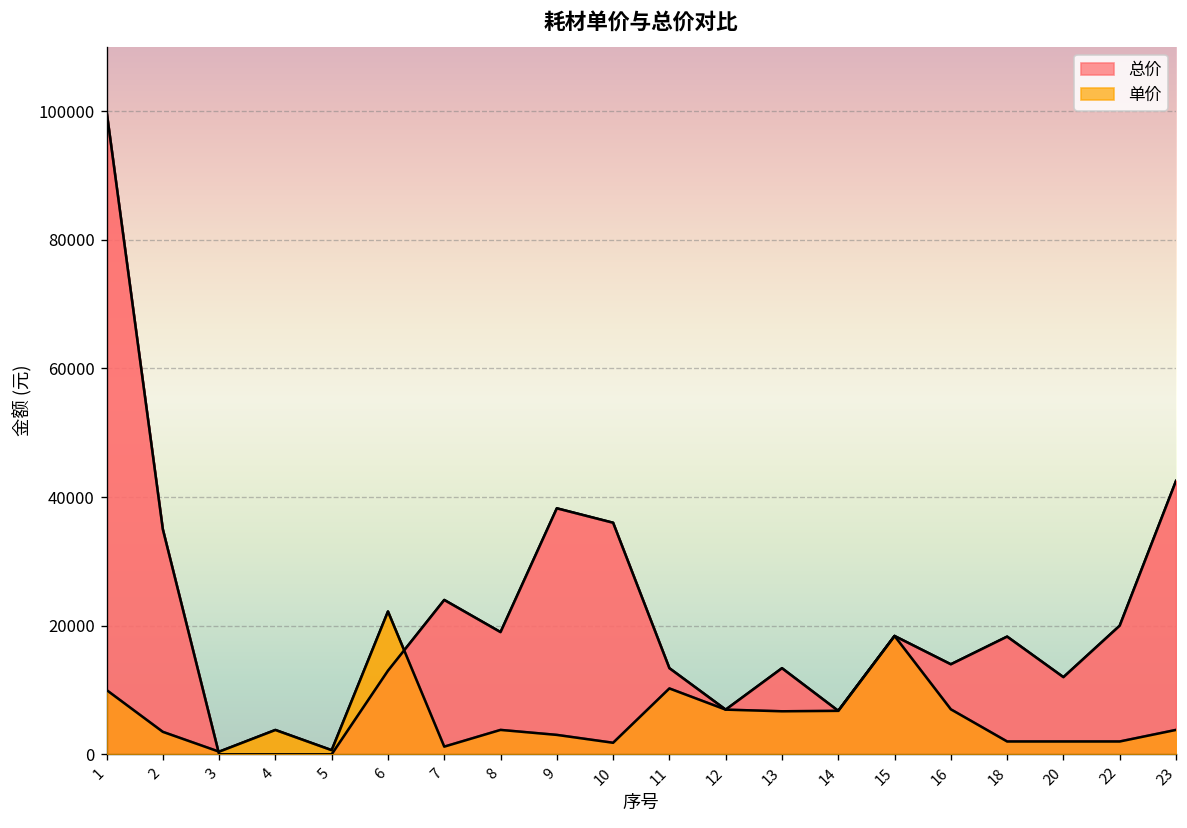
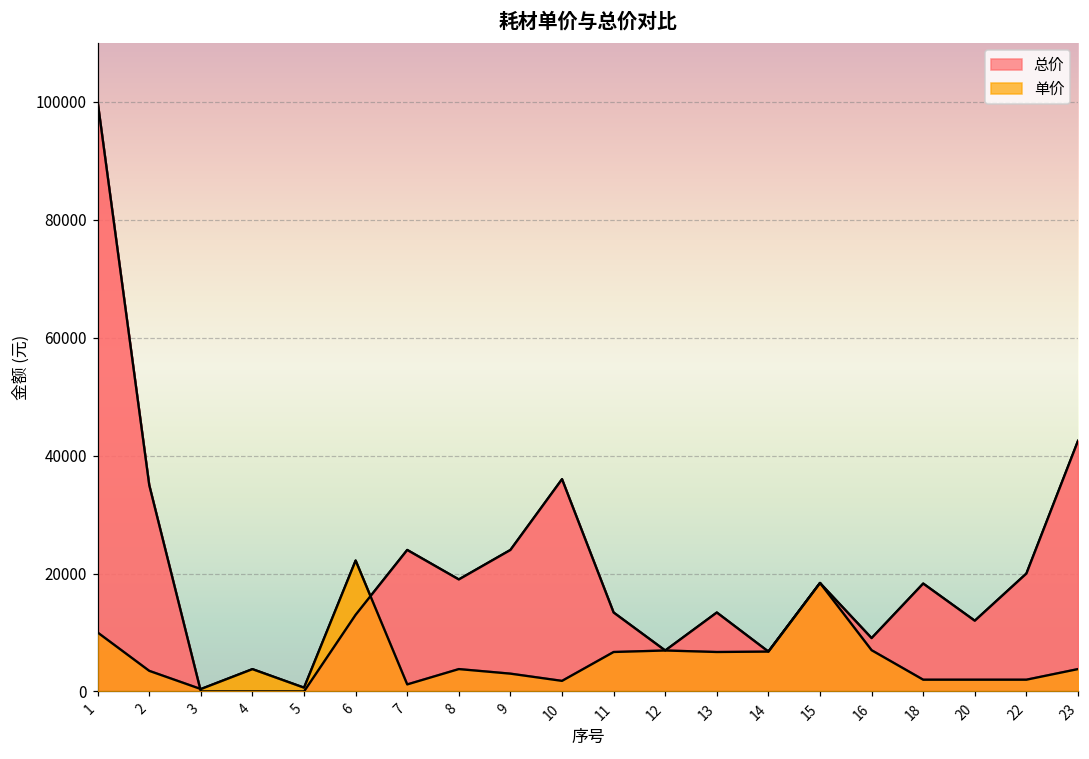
总价, 9: 38000 -> 24000
单价, 11: 10000 -> 7000
总价, 16: 14000 -> 9000
